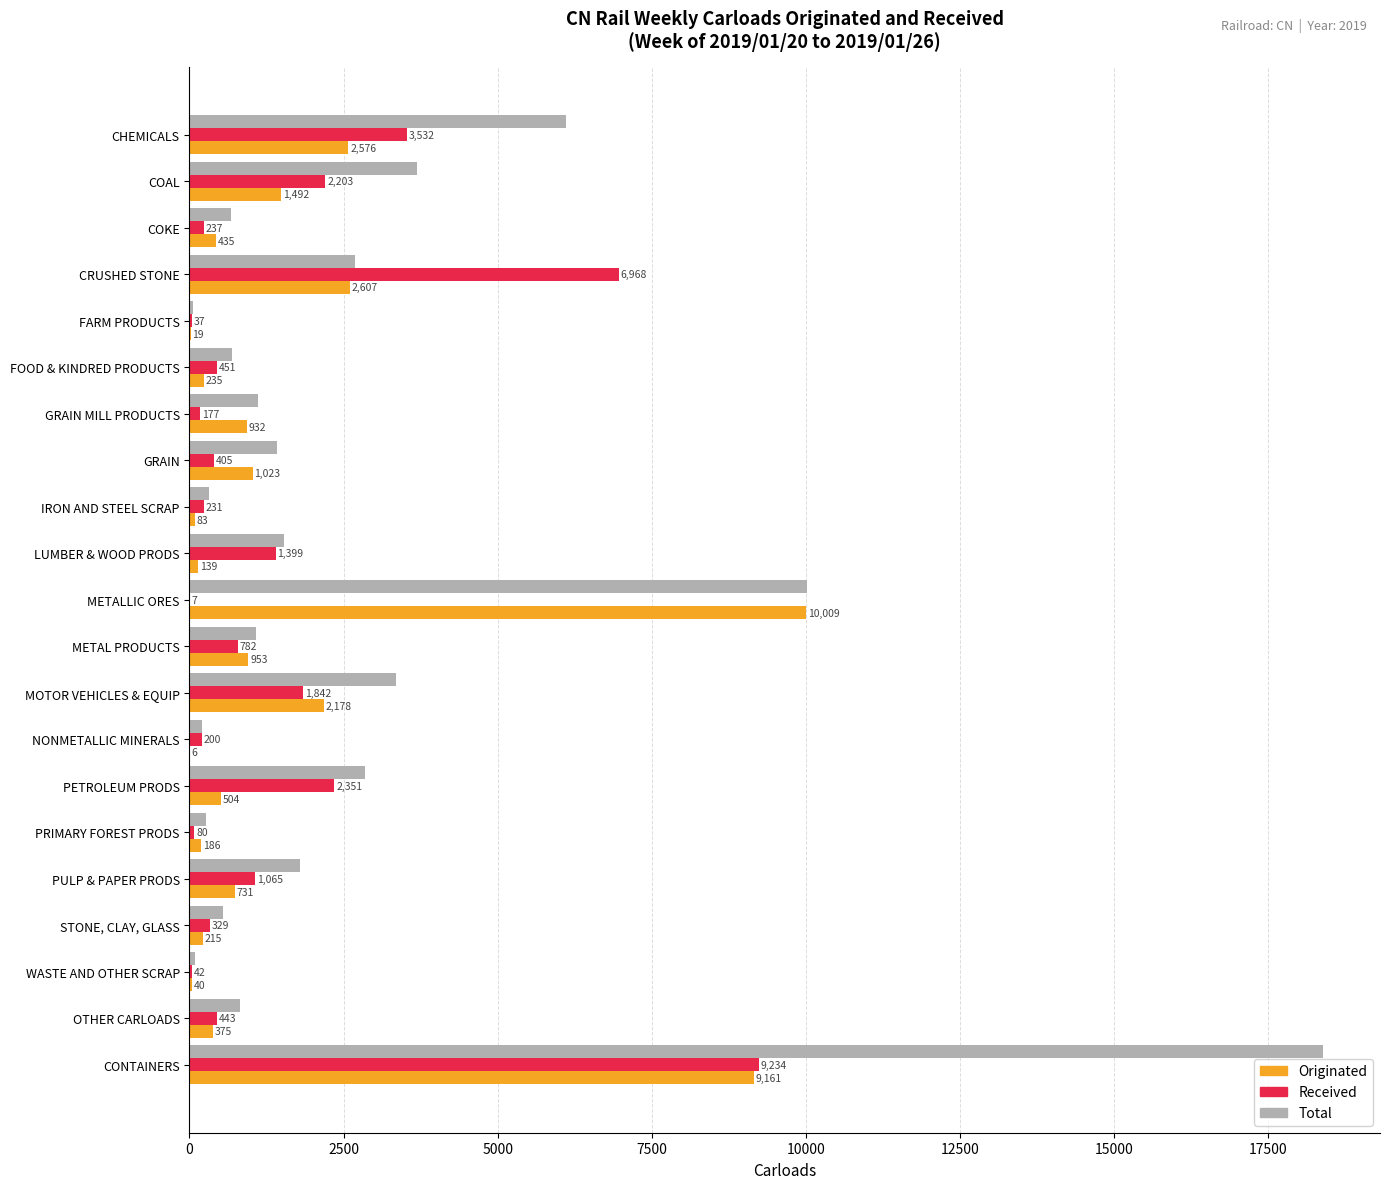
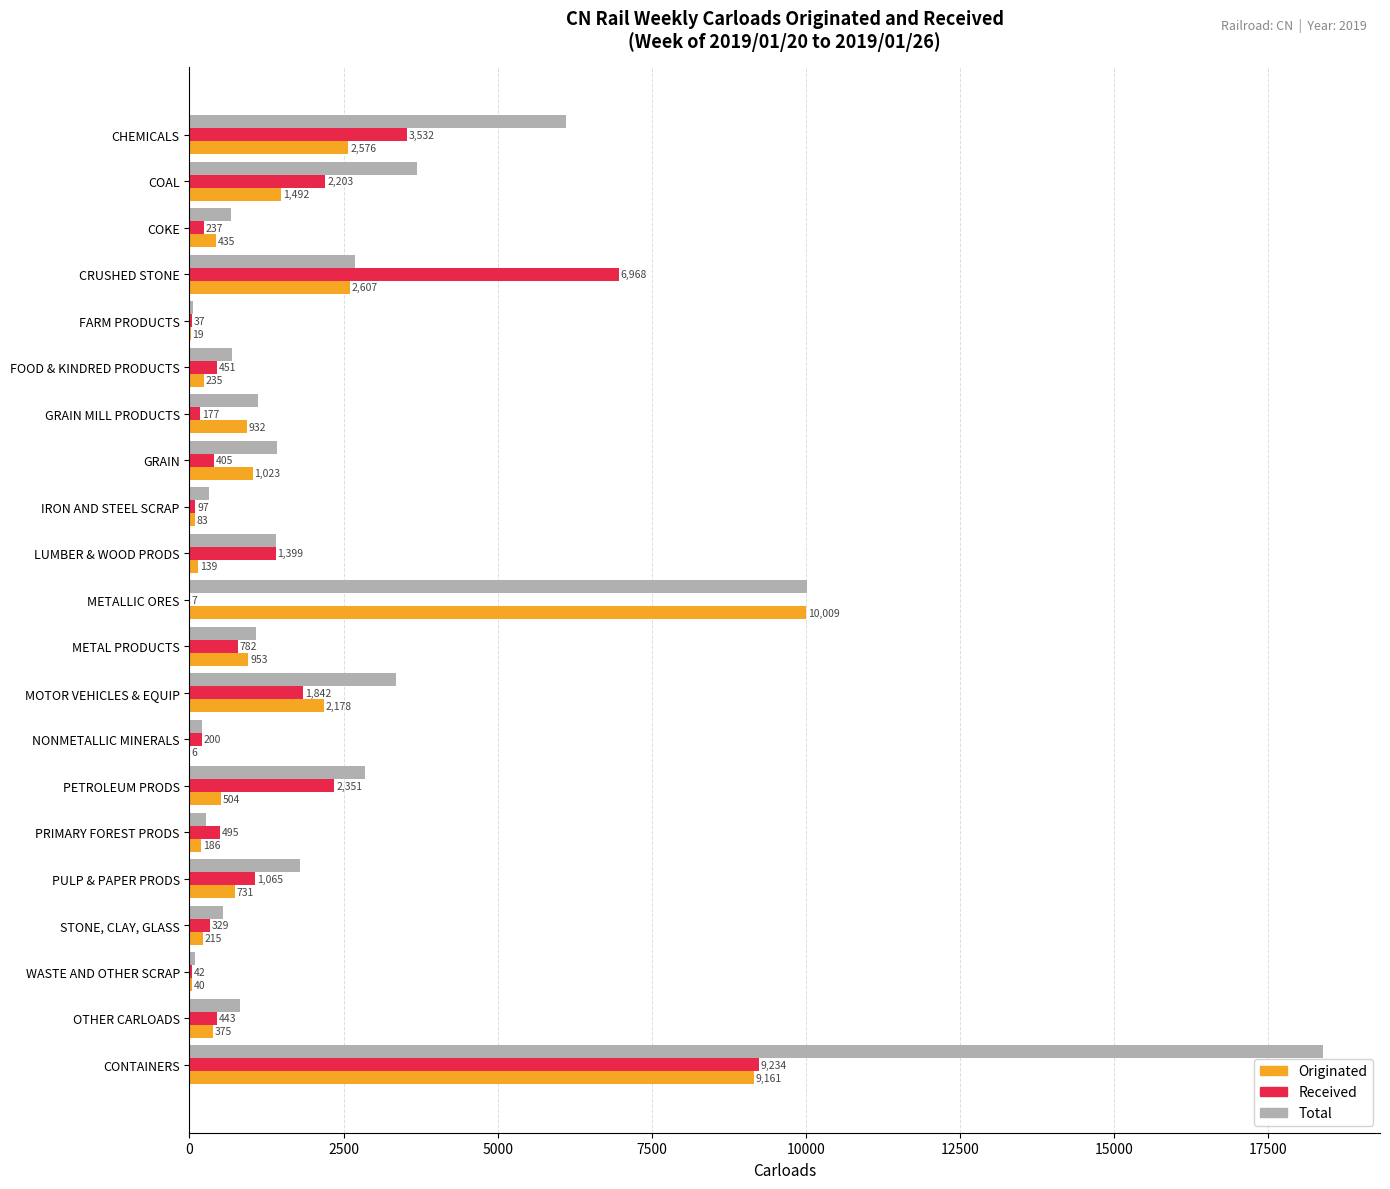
Received, IRON AND STEEL SCRAP: 231 -> 97
Total, LUMBER & WOOD PRODS: 1500 -> 1400
Received, PRIMARY FOREST PRODS: 80 -> 495
